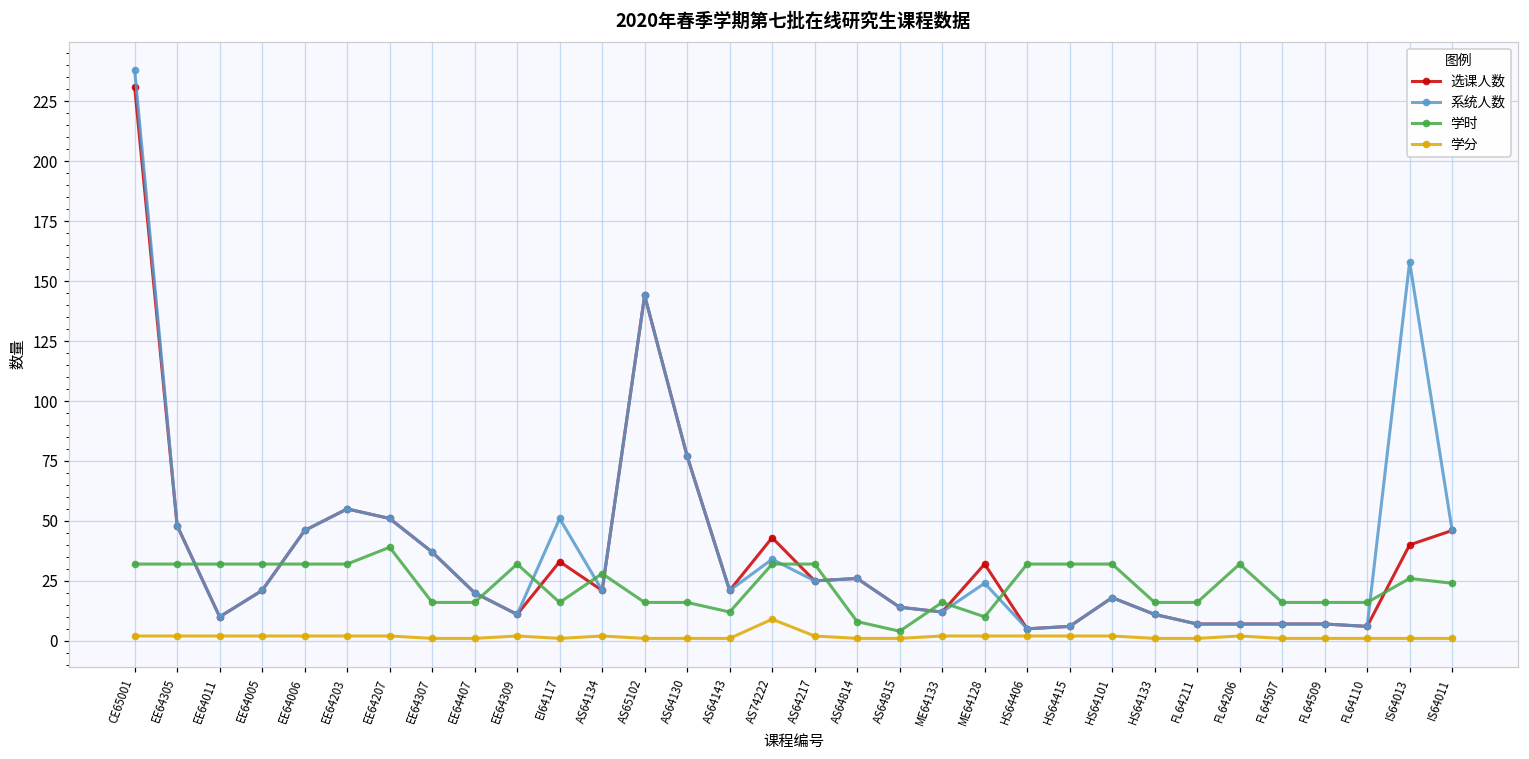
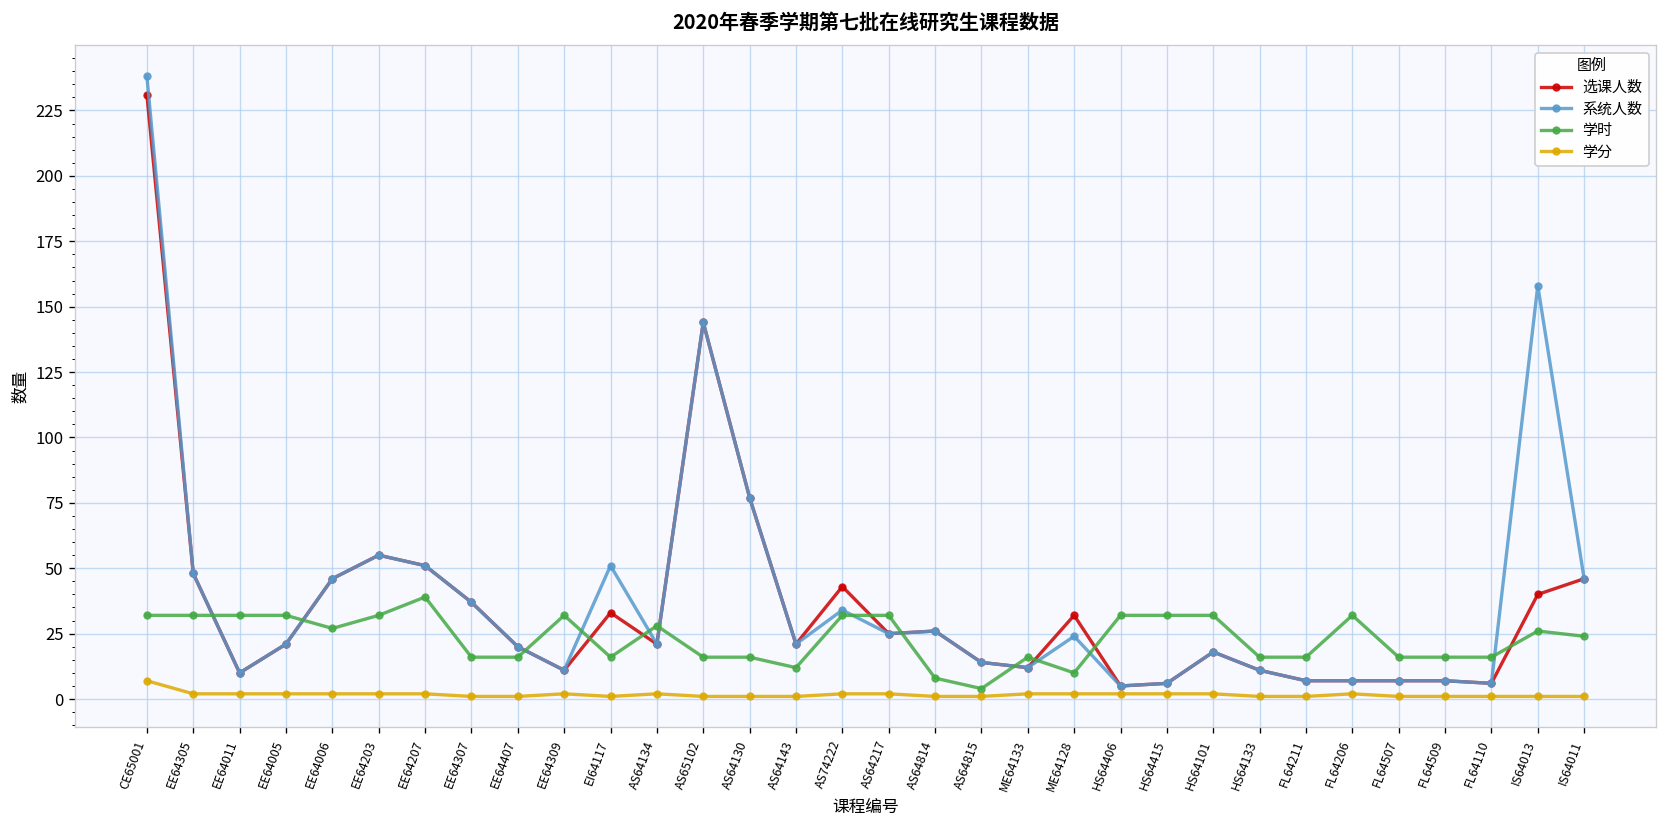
学分, CE65001: 2 -> 7
学时, EE64006: 32 -> 27
学分, AS74222: 9 -> 2
